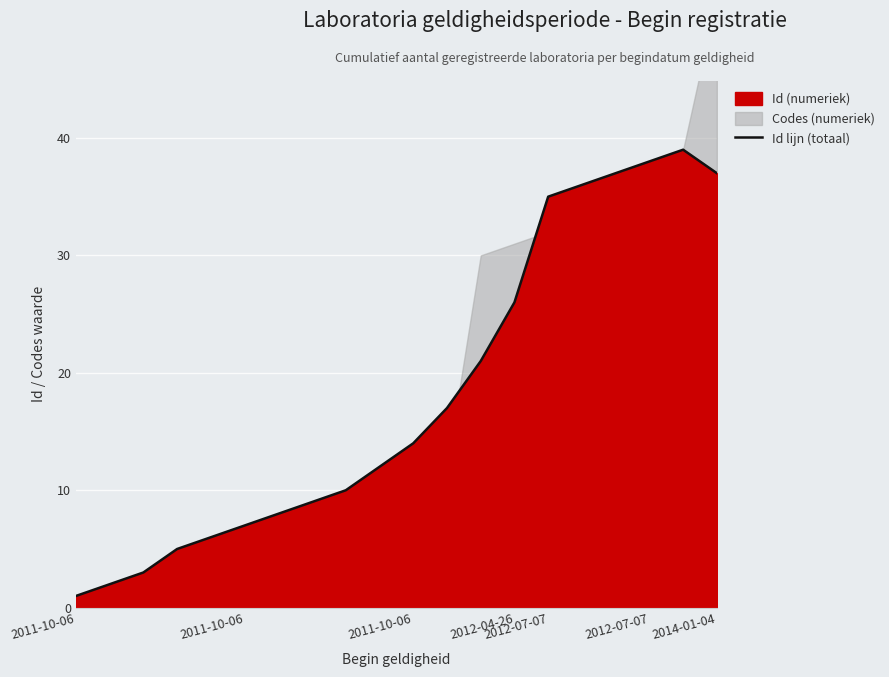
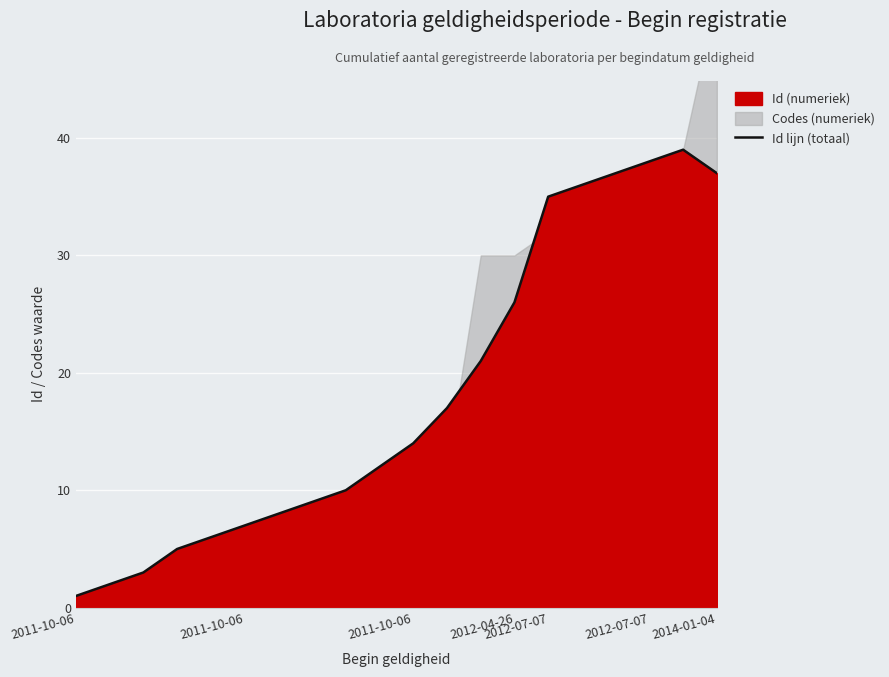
Codes (numeriek), 2012-04-26: 31 -> 30
